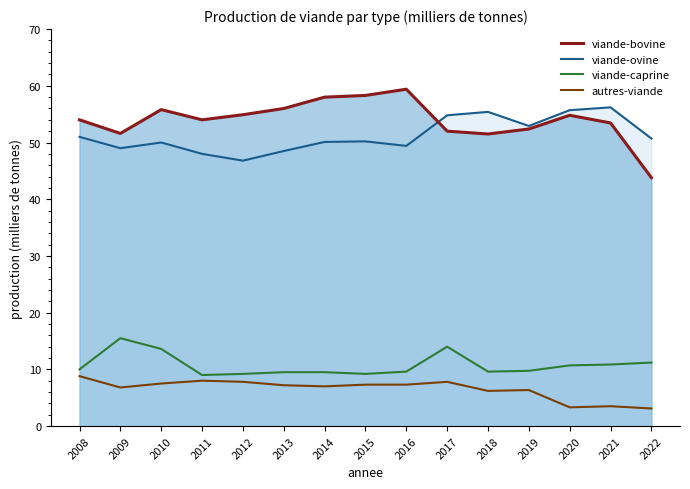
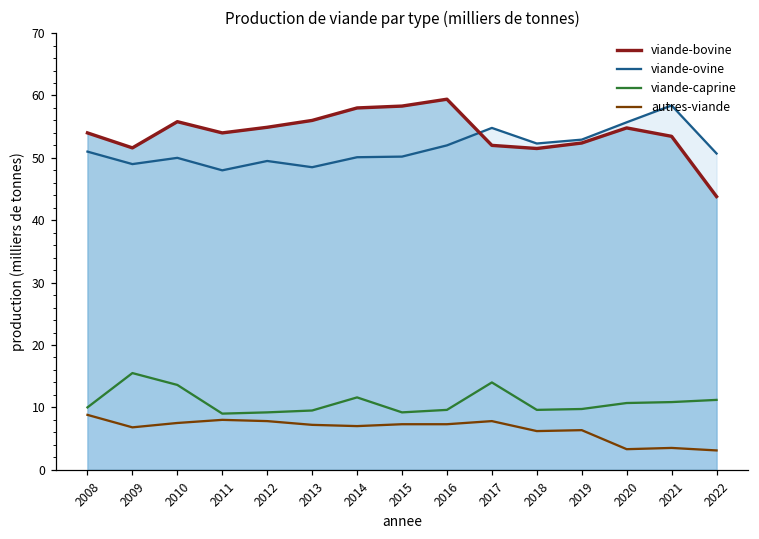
viande-ovine, 2012: 47 -> 50
viande-caprine, 2014: 10 -> 12
viande-ovine, 2016: 49 -> 52
viande-ovine, 2018: 55 -> 52
viande-ovine, 2021: 56 -> 58
